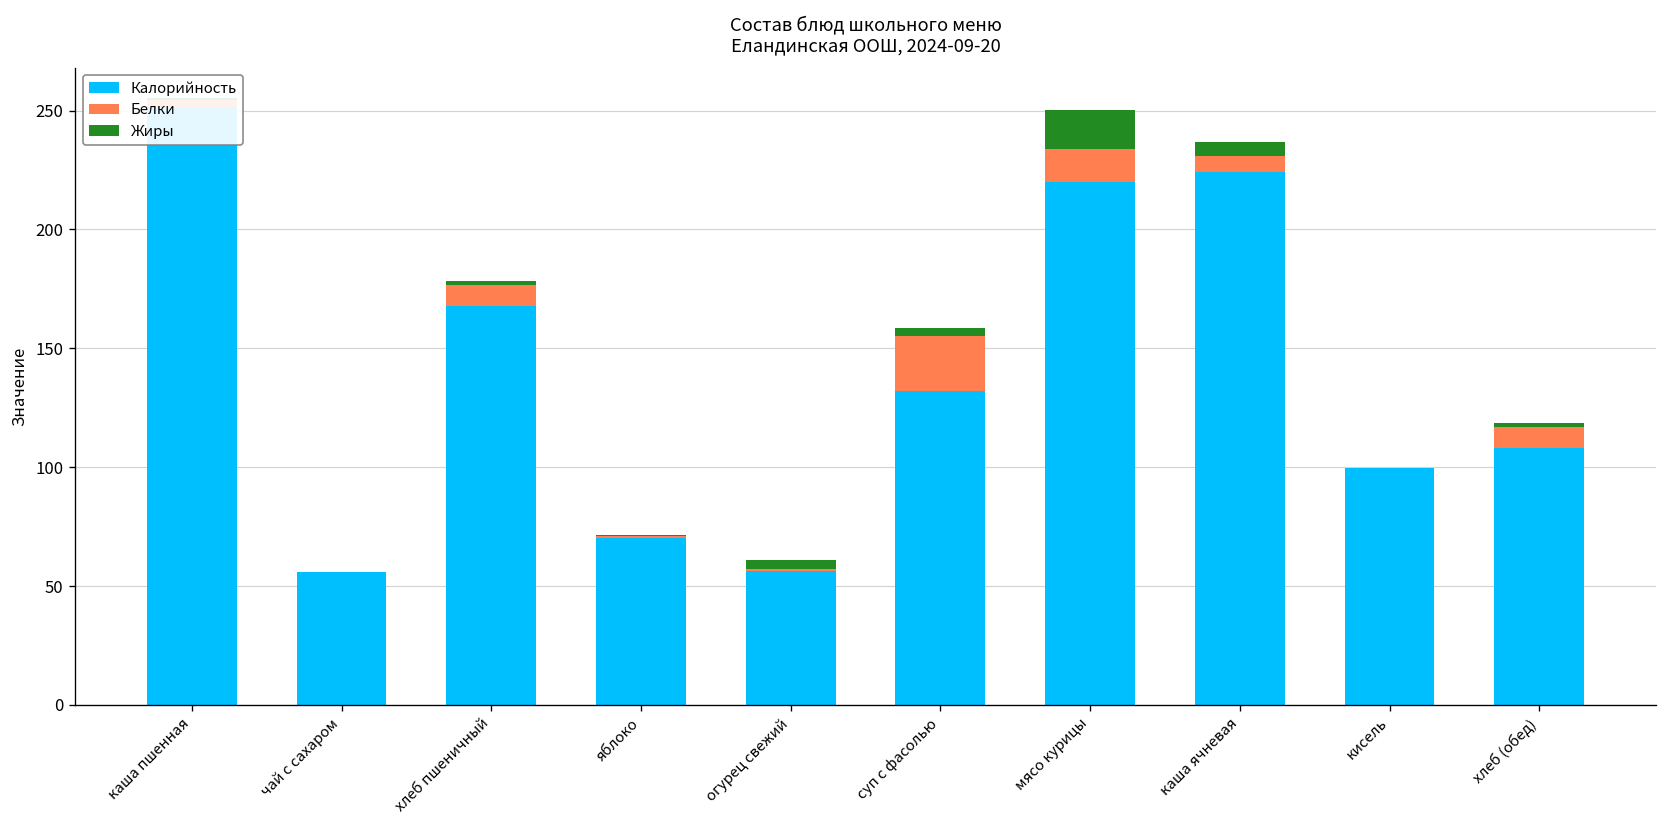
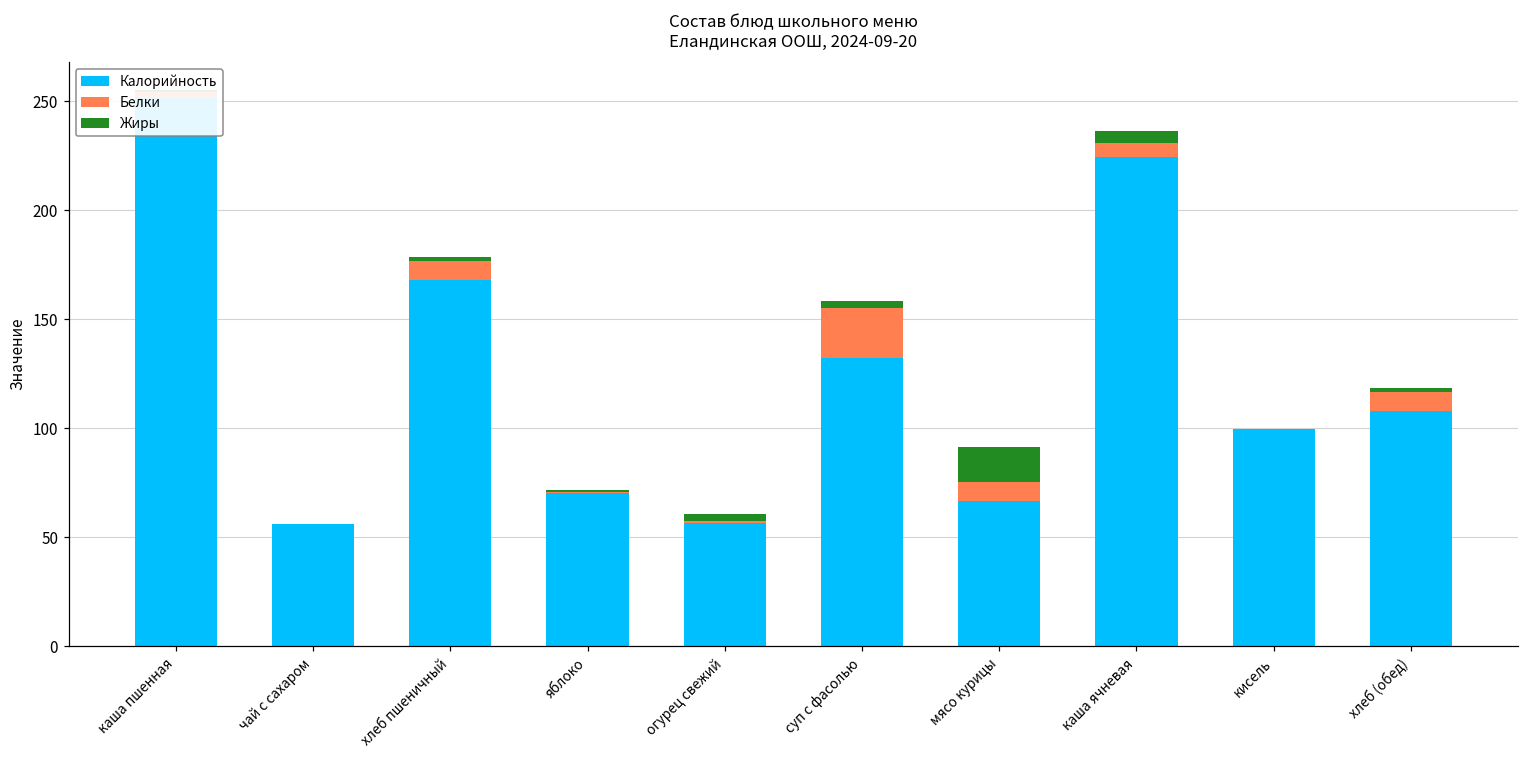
Калорийность, мясо курицы: 220 -> 67
Белки, мясо курицы: 14 -> 9
